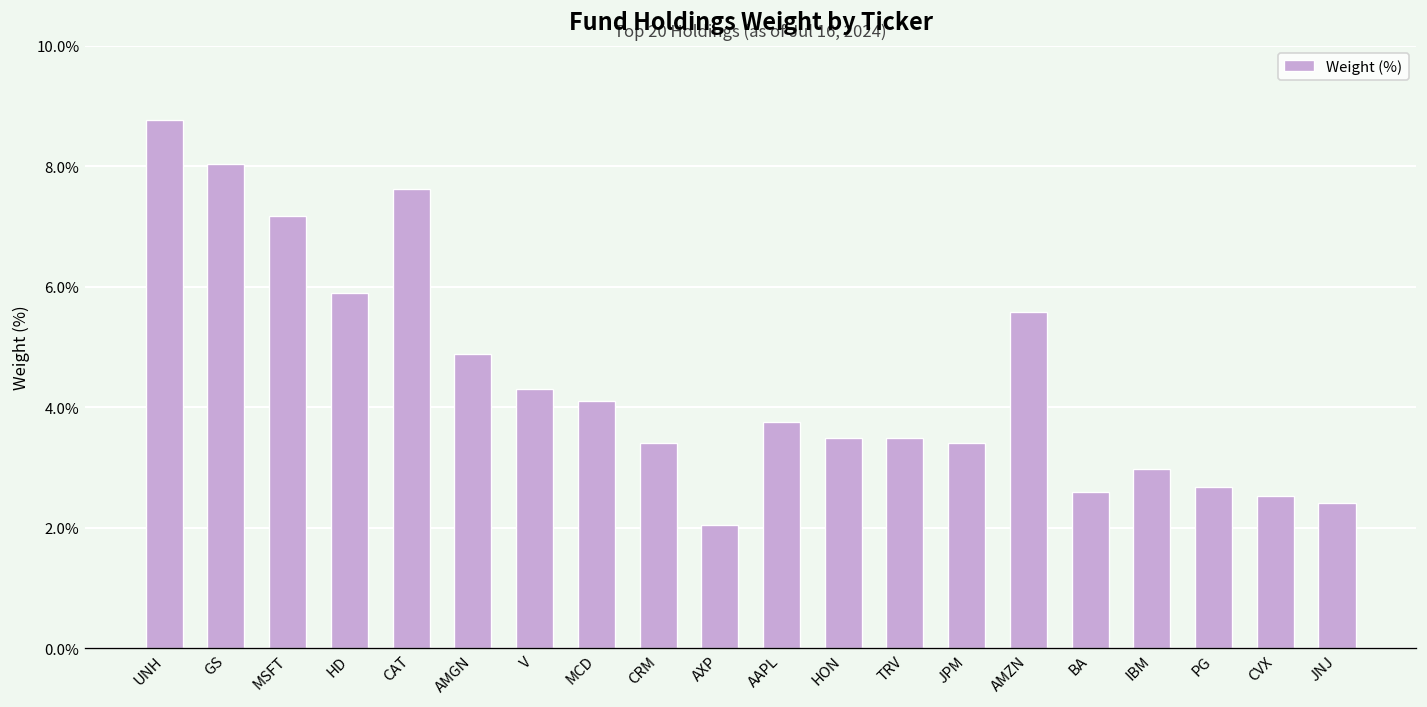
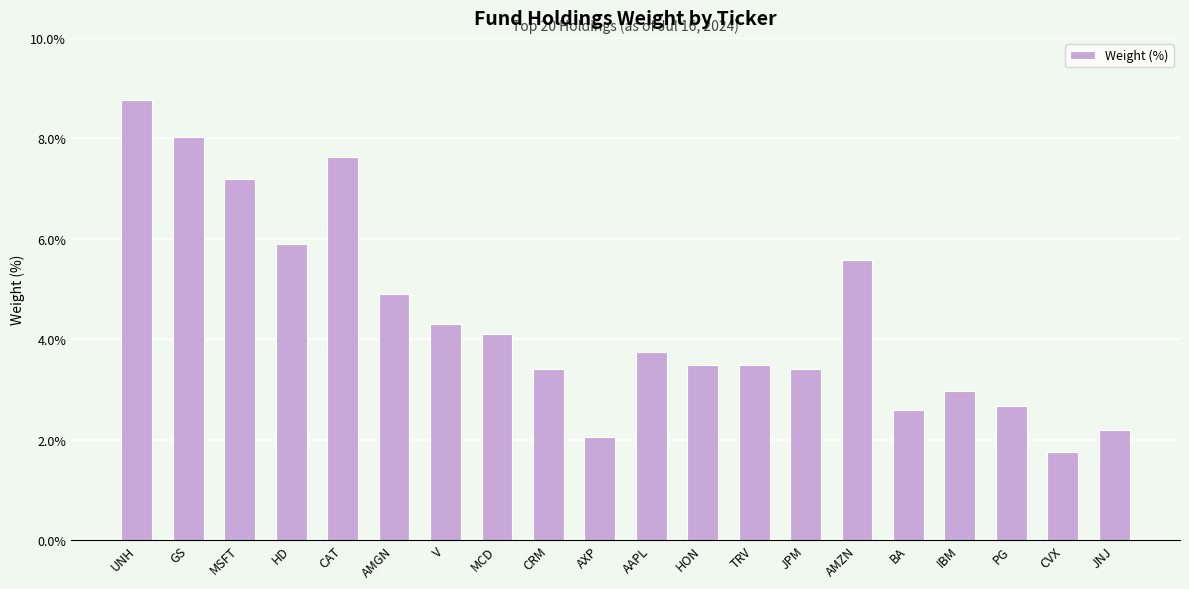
CVX: 2.5% -> 1.8%
JNJ: 2.4% -> 2.2%
